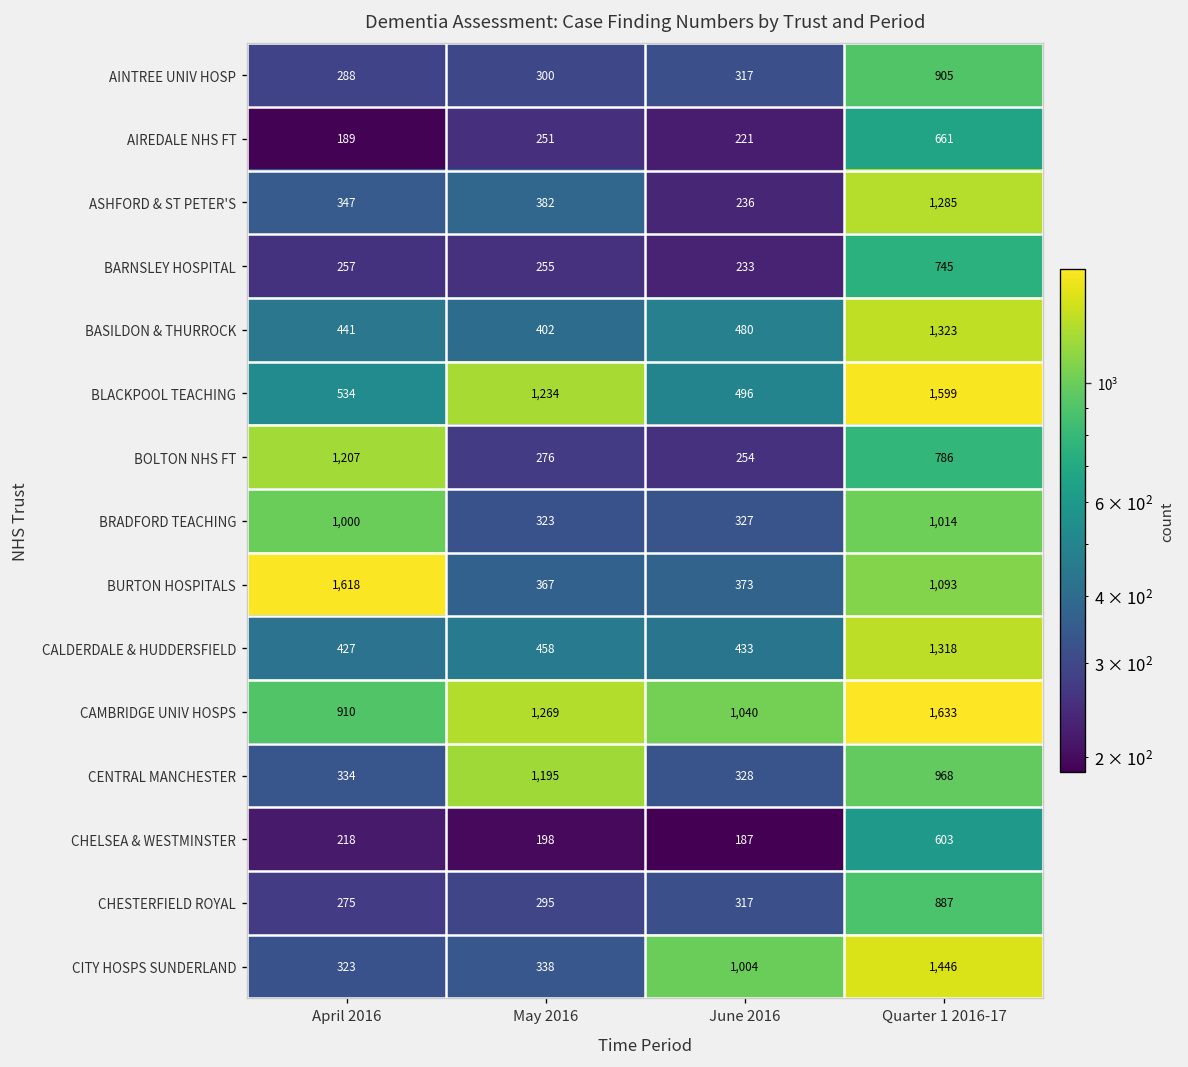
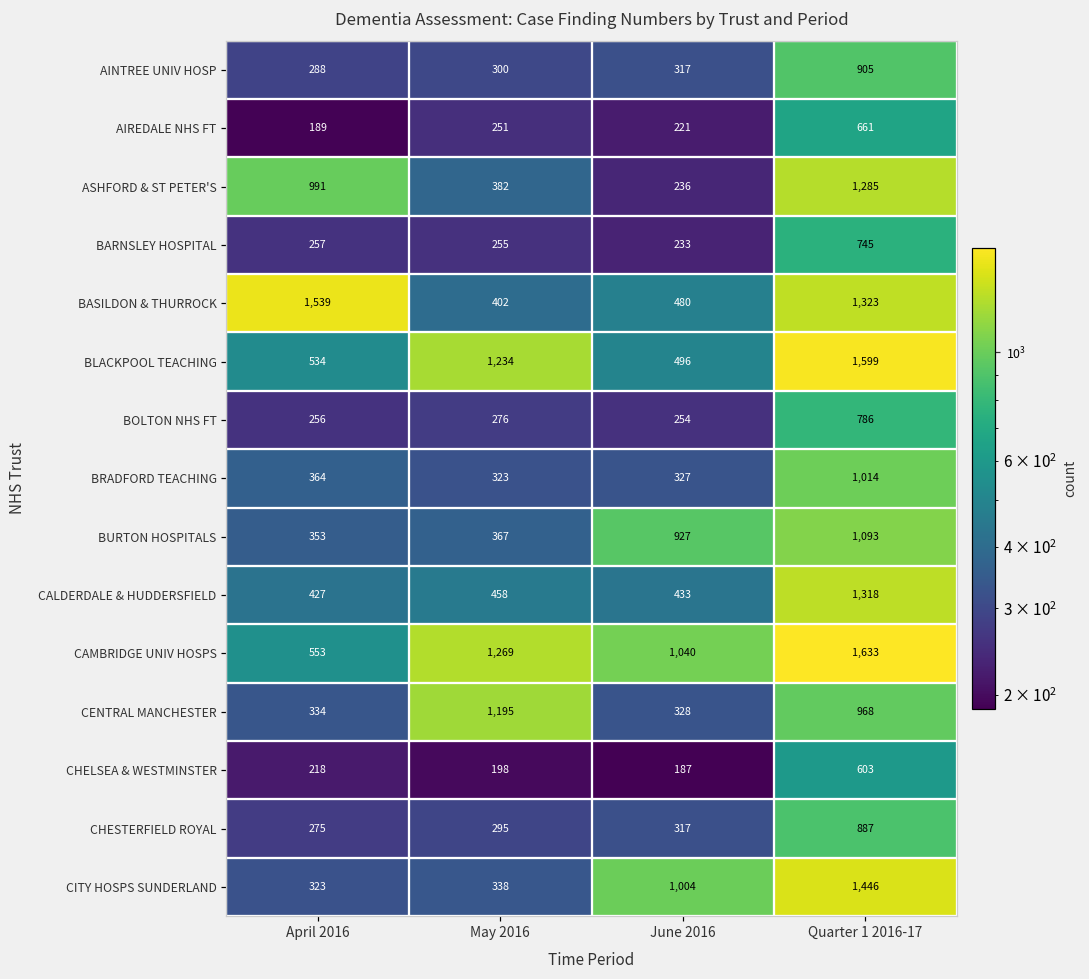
ASHFORD & ST PETER'S, April 2016: 347 -> 991
BASILDON & THURROCK, April 2016: 441 -> 1,539
BOLTON NHS FT, April 2016: 1,207 -> 256
BRADFORD TEACHING, April 2016: 1,000 -> 364
BURTON HOSPITALS, April 2016: 1,618 -> 353
BURTON HOSPITALS, June 2016: 373 -> 927
CAMBRIDGE UNIV HOSPS, April 2016: 910 -> 553
